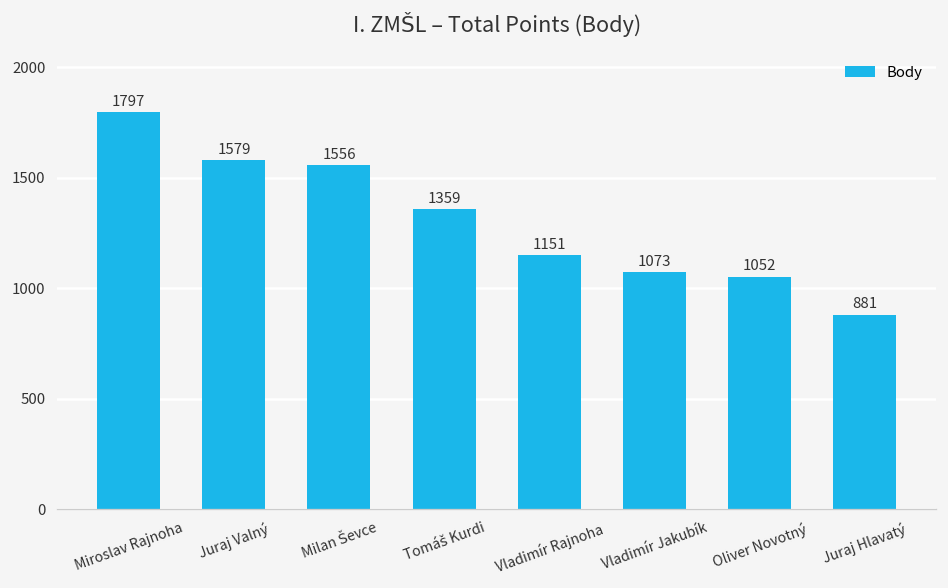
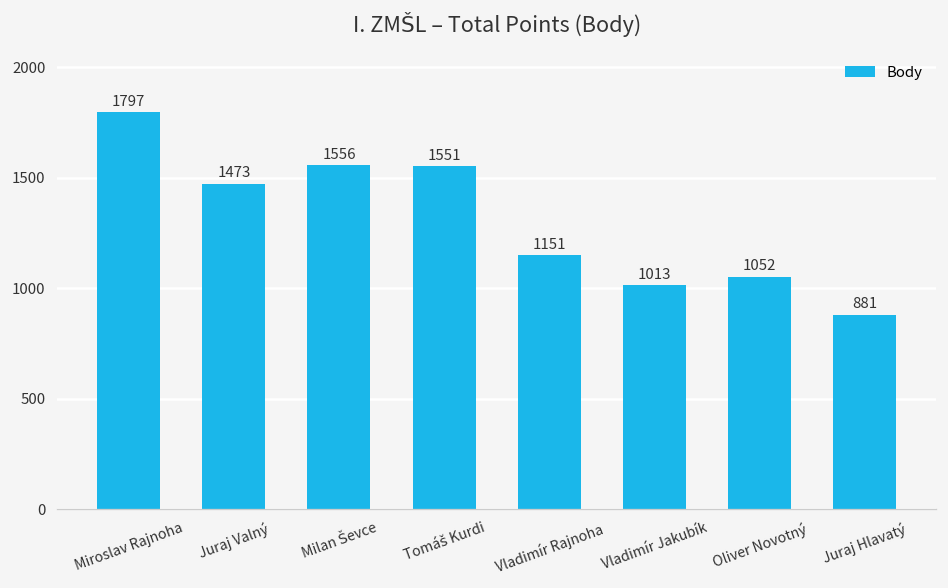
Juraj Valný: 1579 -> 1473
Tomáš Kurdi: 1359 -> 1551
Vladimír Jakubík: 1073 -> 1013
